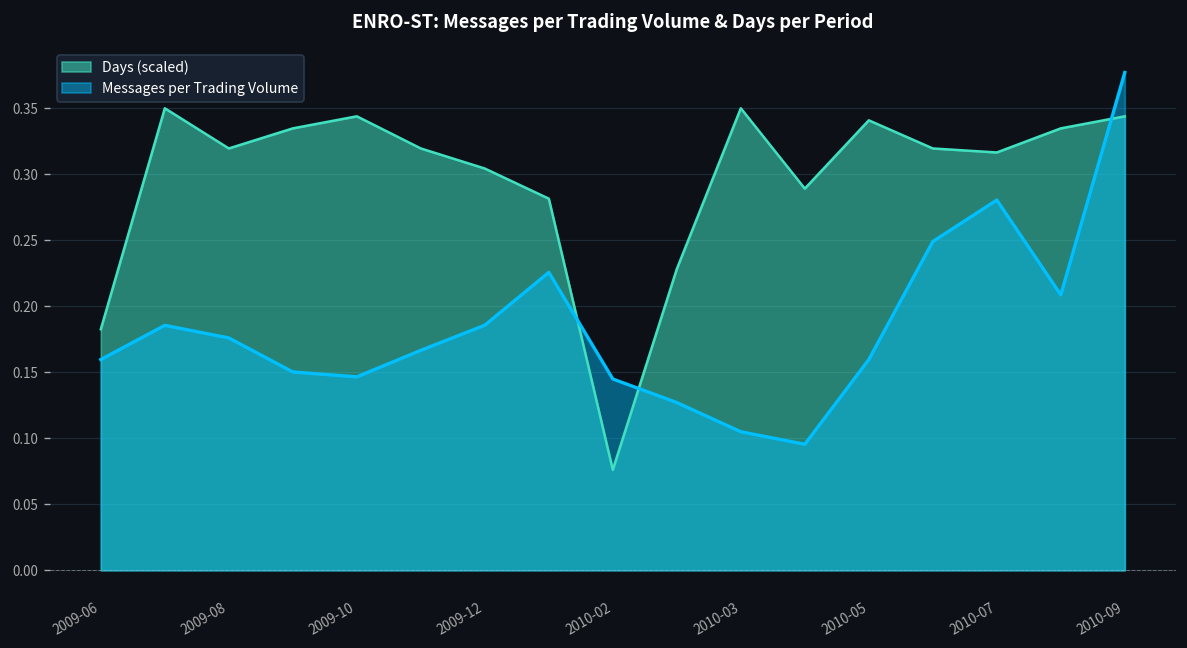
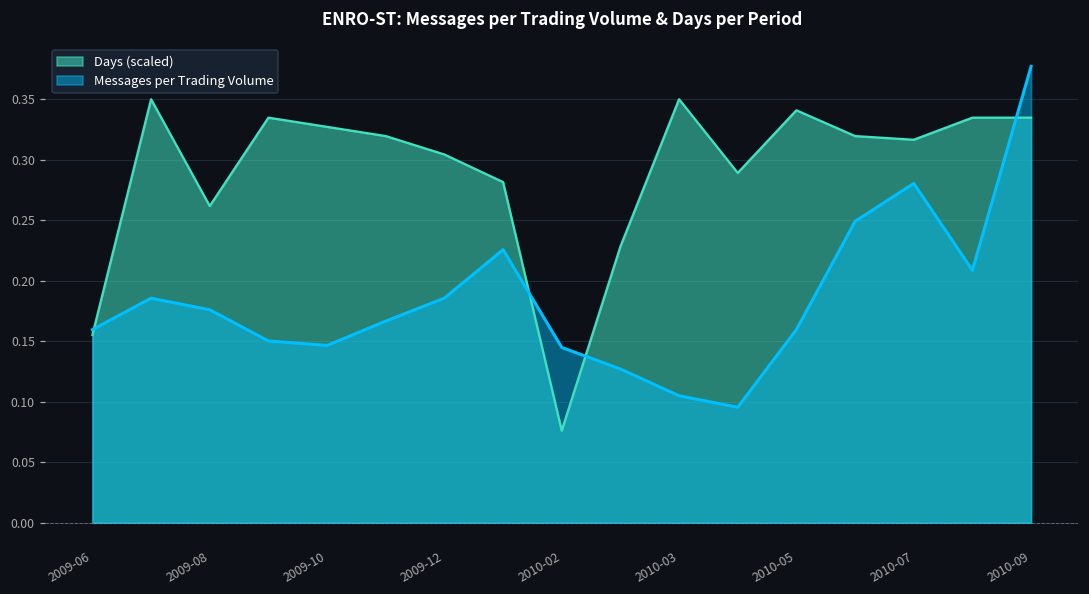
Days (scaled), 2009-06: 0.183 -> 0.155
Days (scaled), 2009-08: 0.320 -> 0.262
Days (scaled), 2009-10: 0.344 -> 0.327
Days (scaled), 2010-09: 0.344 -> 0.335
